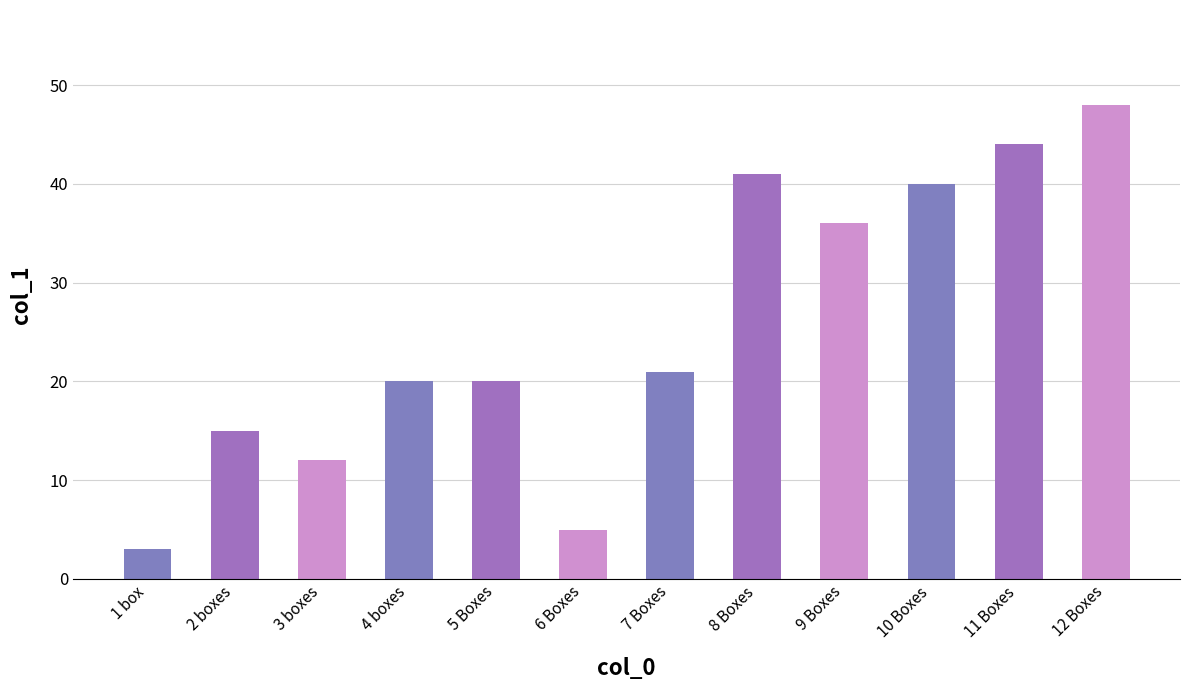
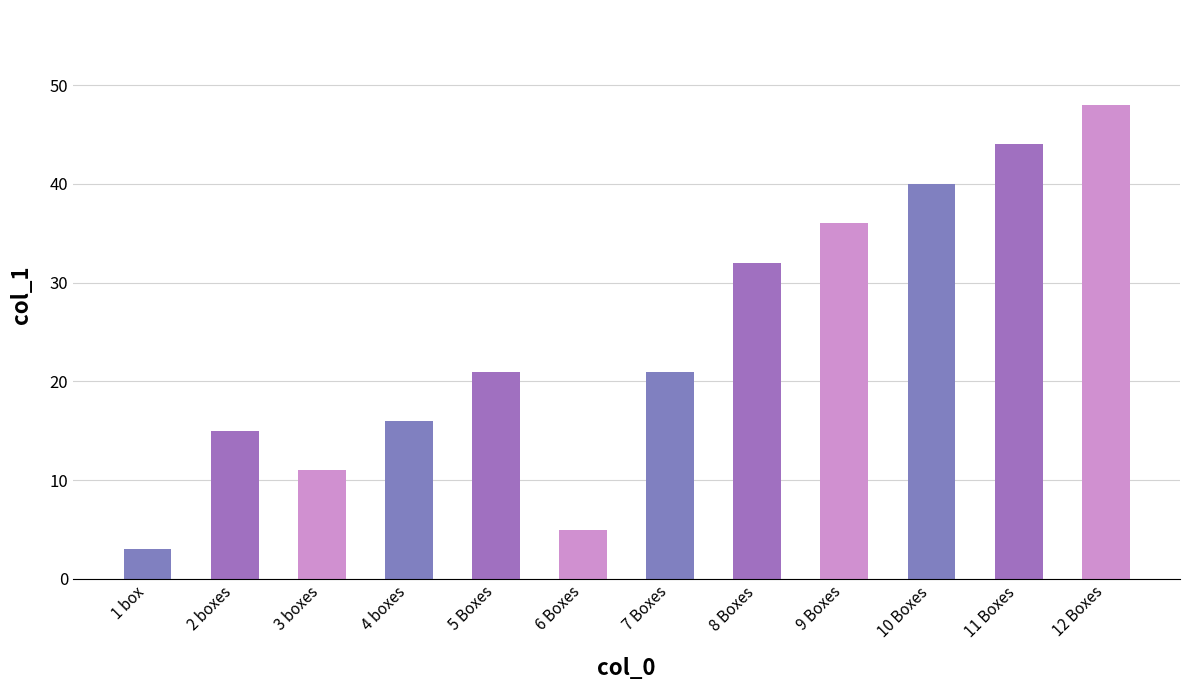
3 boxes: 12 -> 11
4 boxes: 20 -> 16
5 Boxes: 20 -> 21
8 Boxes: 41 -> 32
